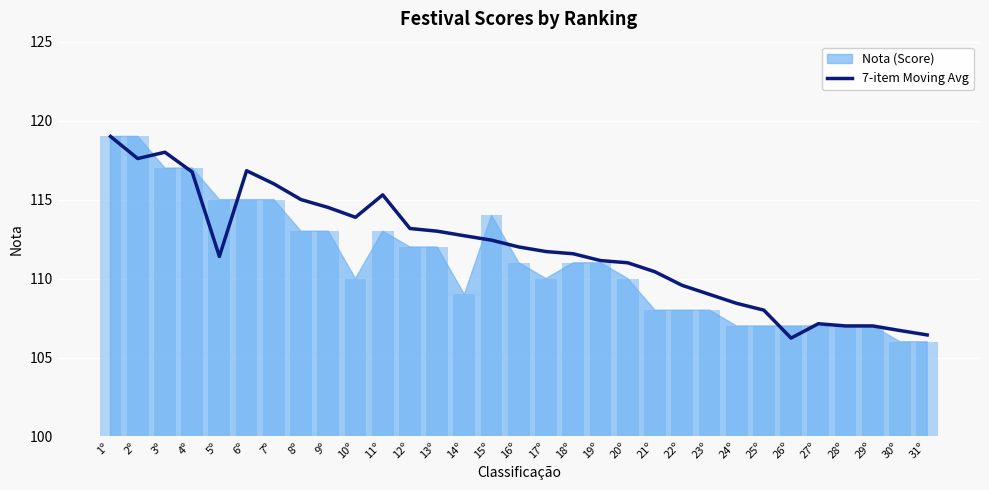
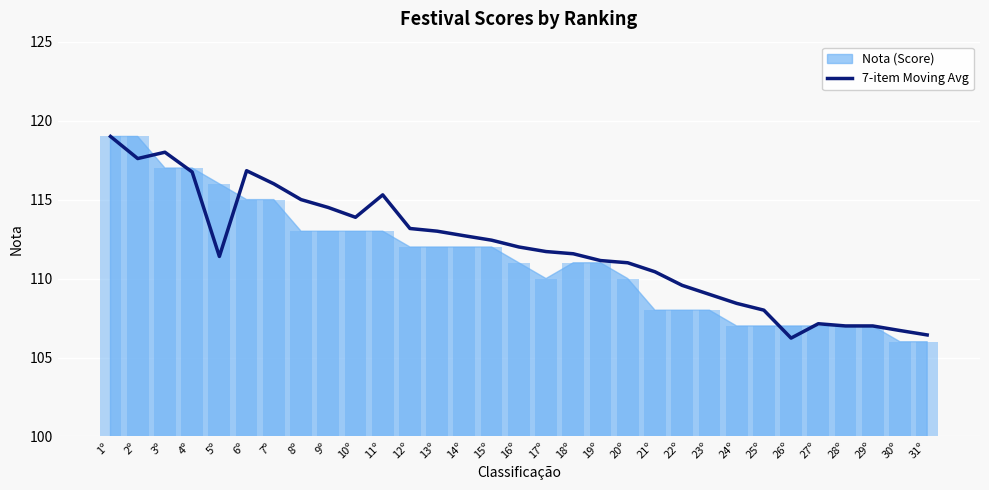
Nota (Score), 5º: 115 -> 116
Nota (Score), 10º: 110 -> 113
Nota (Score), 14º: 109 -> 112
Nota (Score), 15º: 114 -> 112
